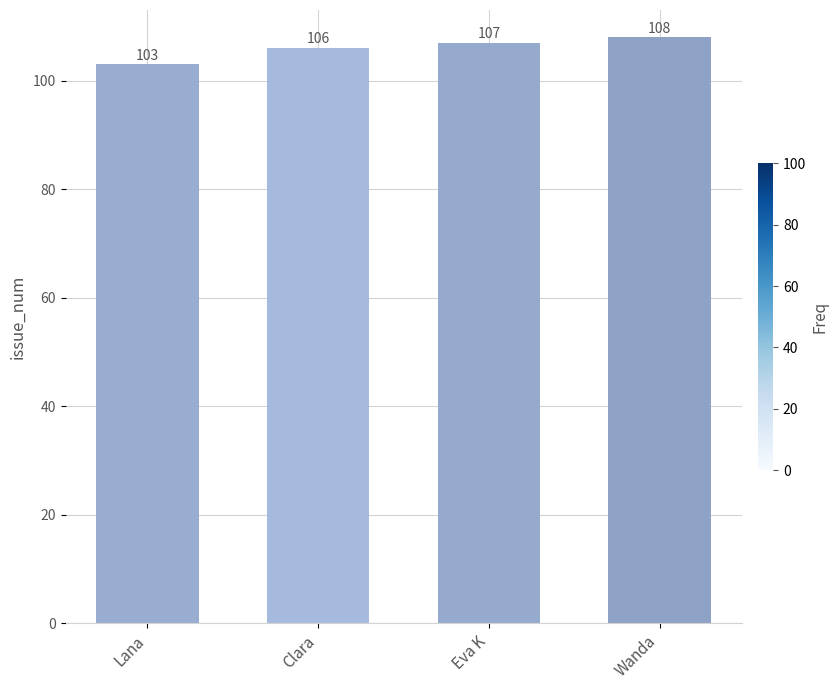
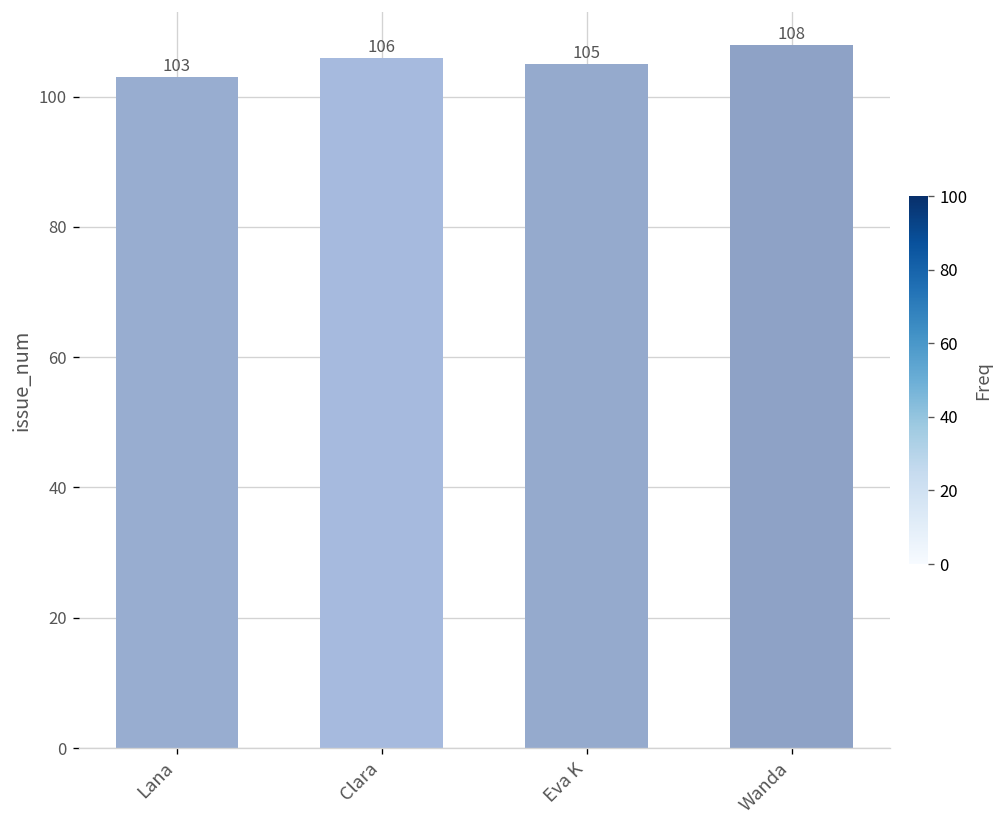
Eva K: 107 -> 105
